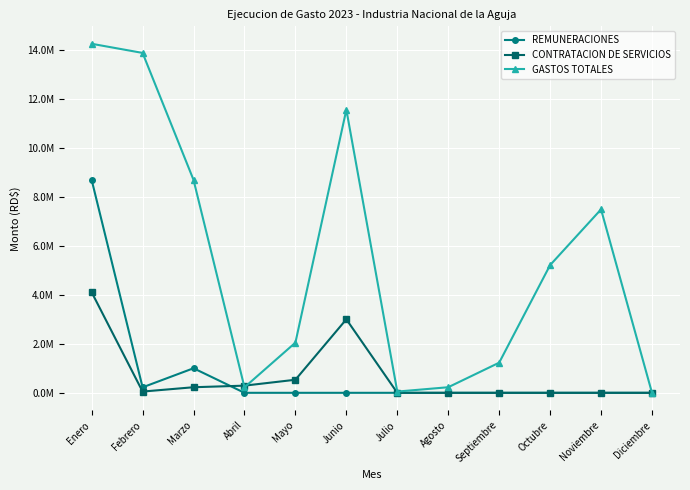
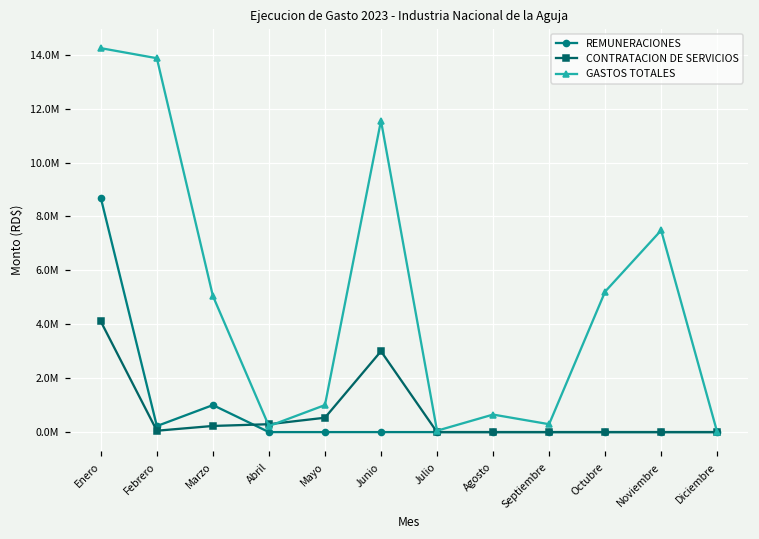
GASTOS TOTALES, Marzo: 8700000 -> 5100000
GASTOS TOTALES, Mayo: 2000000 -> 1000000
GASTOS TOTALES, Agosto: 200000 -> 700000
GASTOS TOTALES, Septiembre: 1200000 -> 300000
